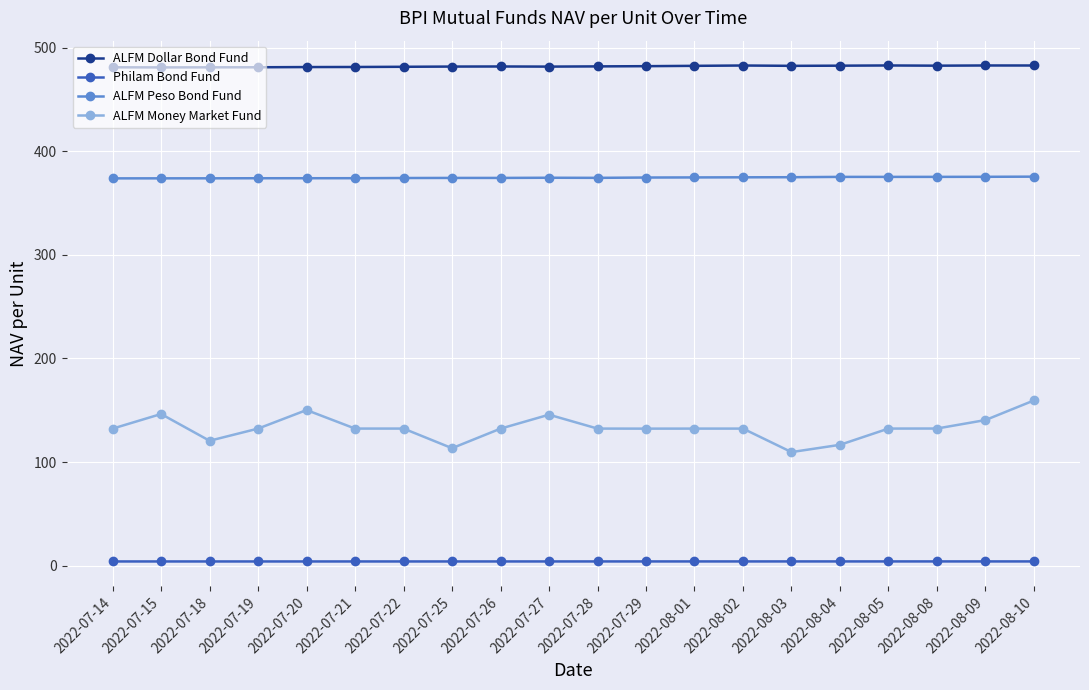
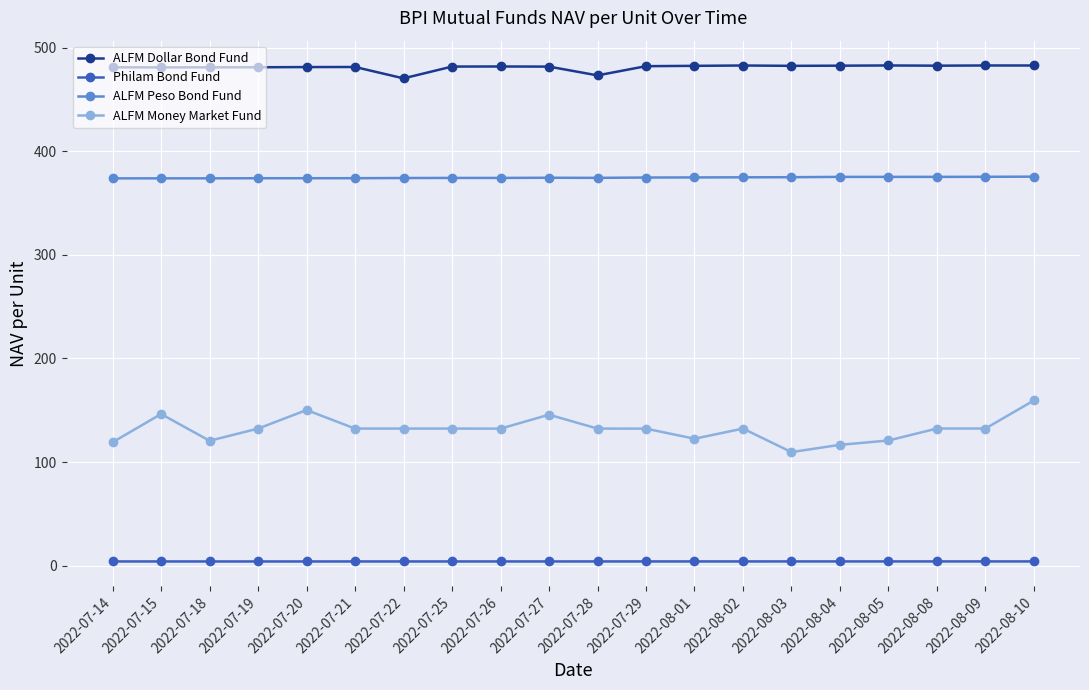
ALFM Money Market Fund, 2022-07-14: 132 -> 119
ALFM Dollar Bond Fund, 2022-07-22: 481 -> 470
ALFM Money Market Fund, 2022-07-25: 113 -> 132
ALFM Dollar Bond Fund, 2022-07-28: 482 -> 473
ALFM Money Market Fund, 2022-08-01: 132 -> 123
ALFM Money Market Fund, 2022-08-05: 132 -> 121
ALFM Money Market Fund, 2022-08-09: 141 -> 132
